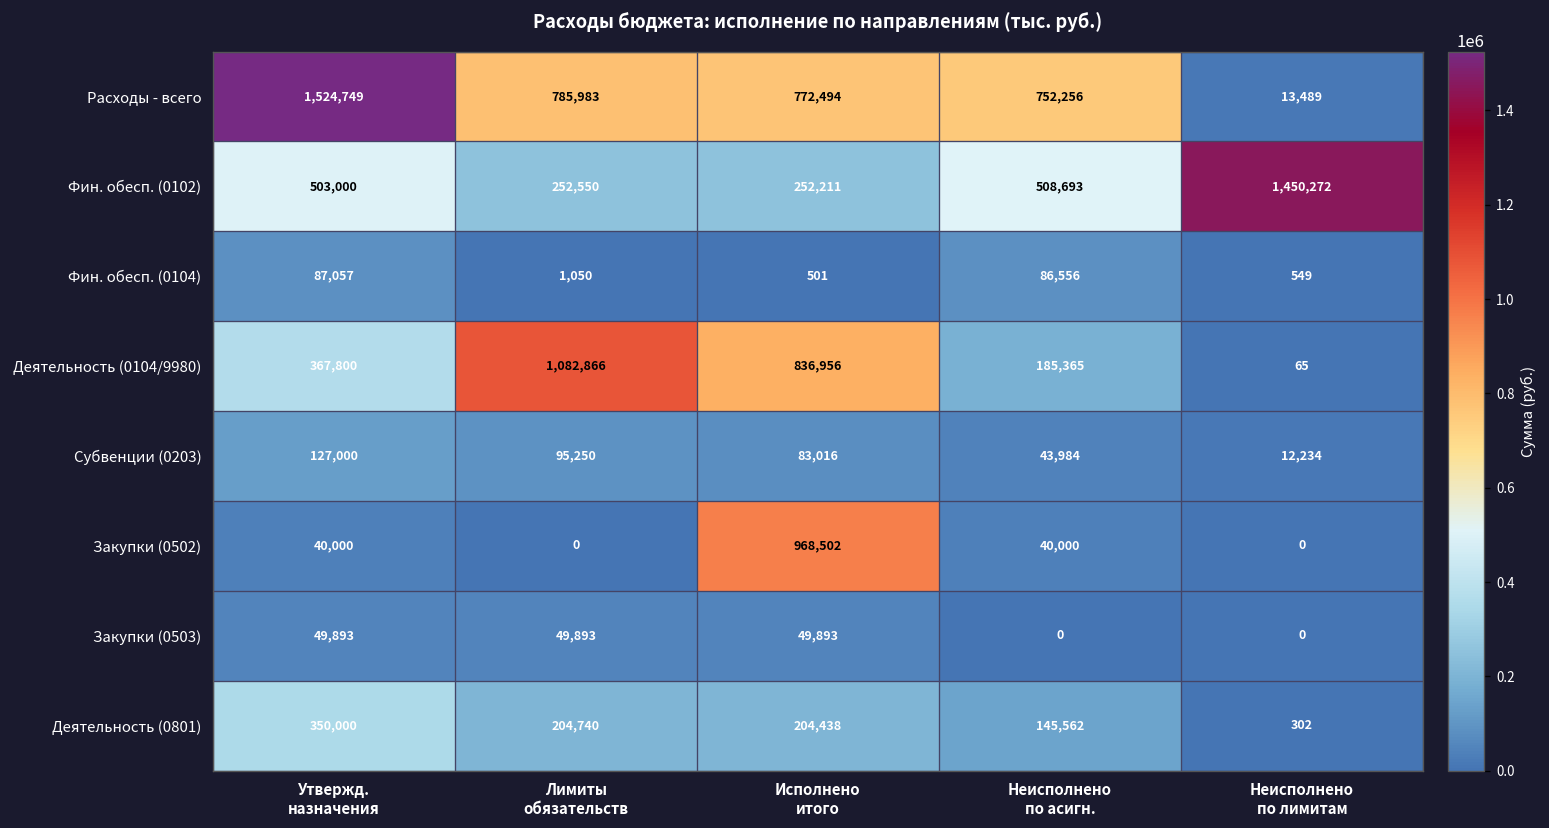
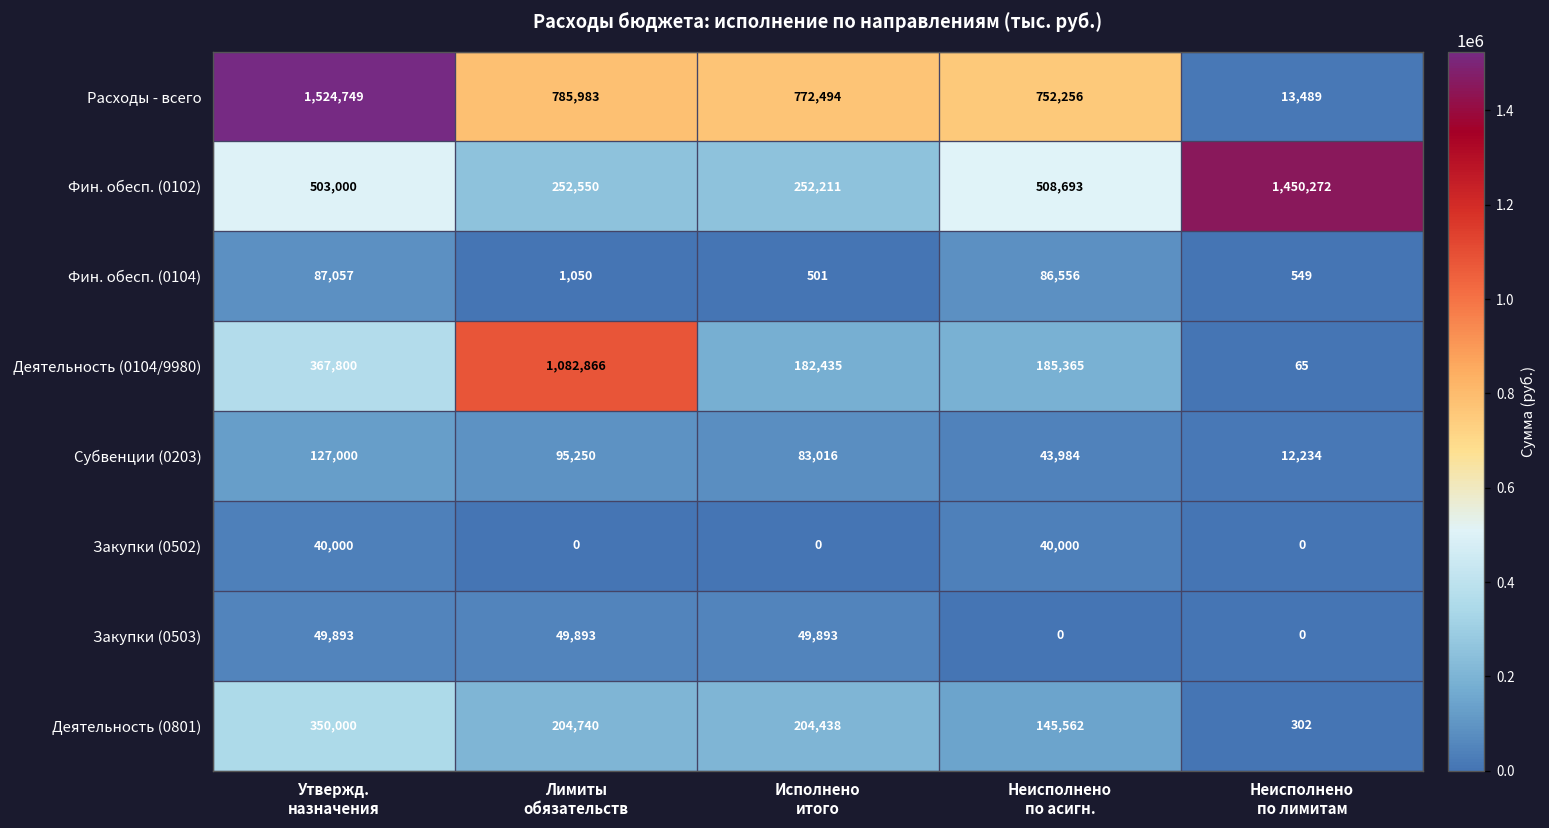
Деятельность (0104/9980), Исполнено итого: 836,956 -> 182,435
Закупки (0502), Исполнено итого: 968,502 -> 0
